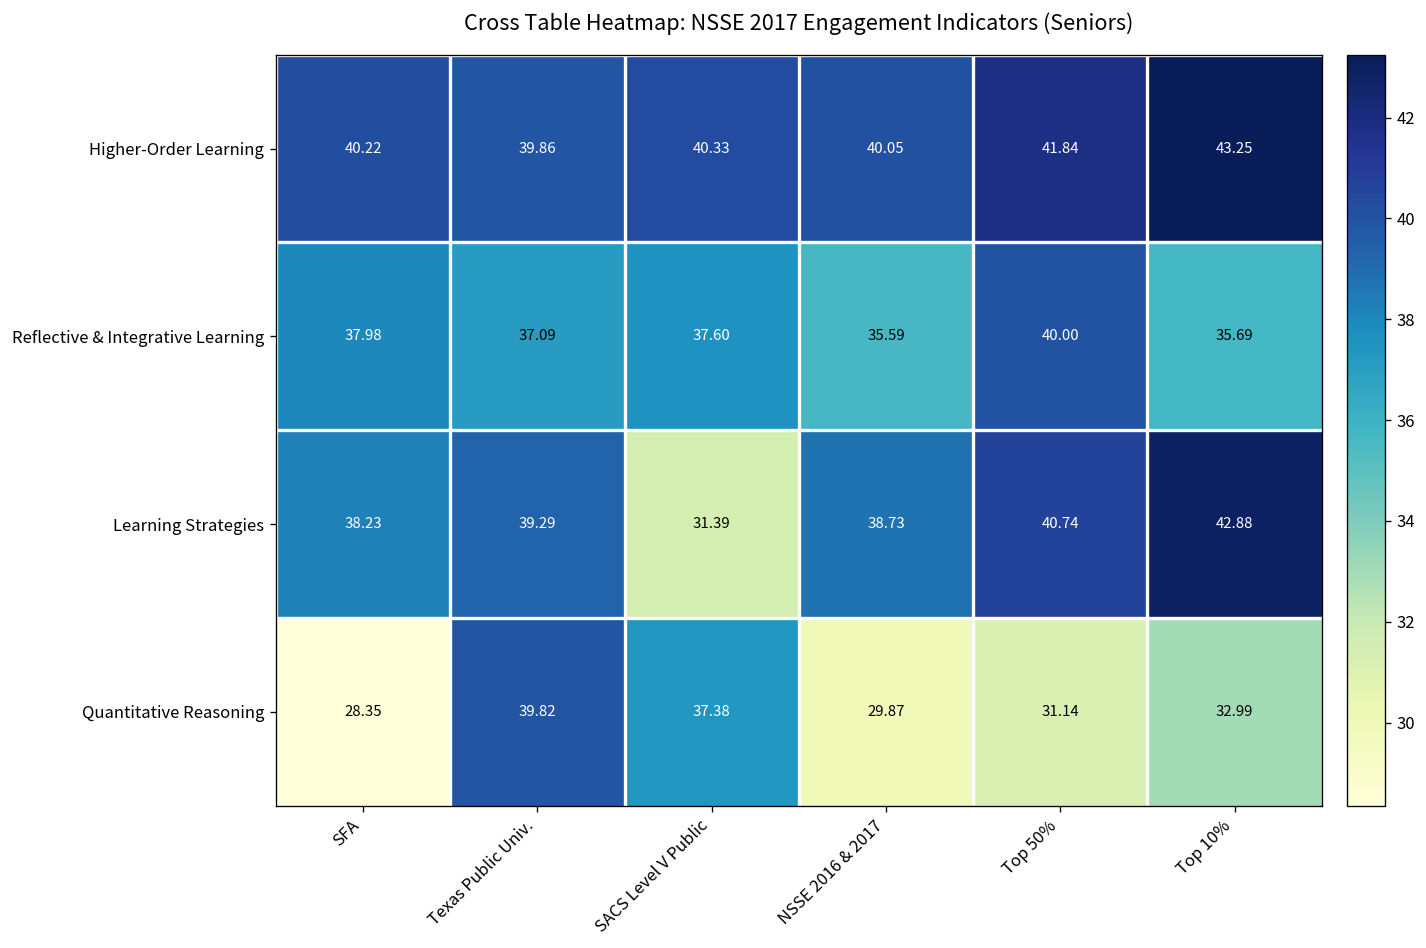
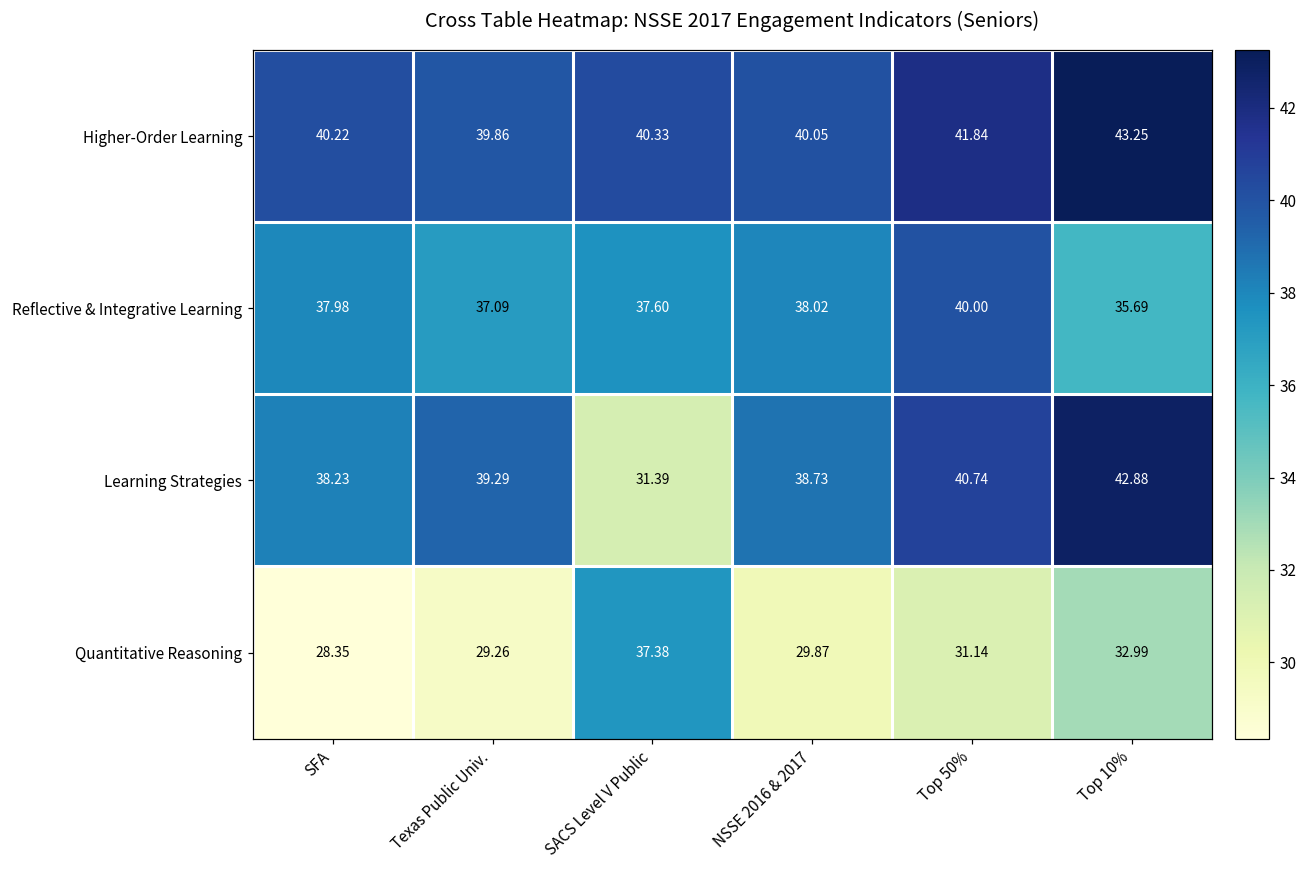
Reflective & Integrative Learning, NSSE 2016 & 2017: 35.59 -> 38.02
Quantitative Reasoning, Texas Public Univ.: 39.82 -> 29.26
